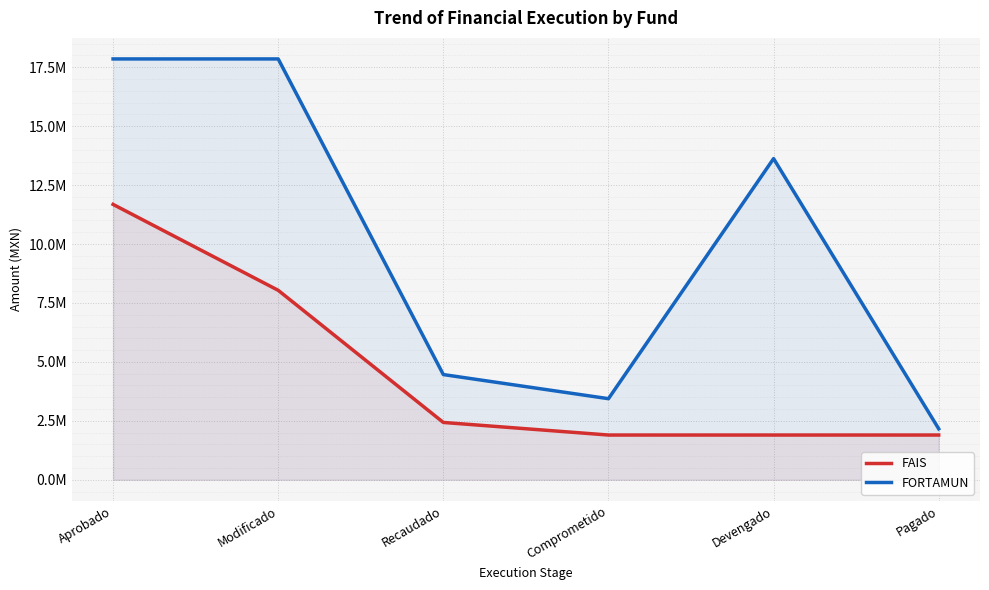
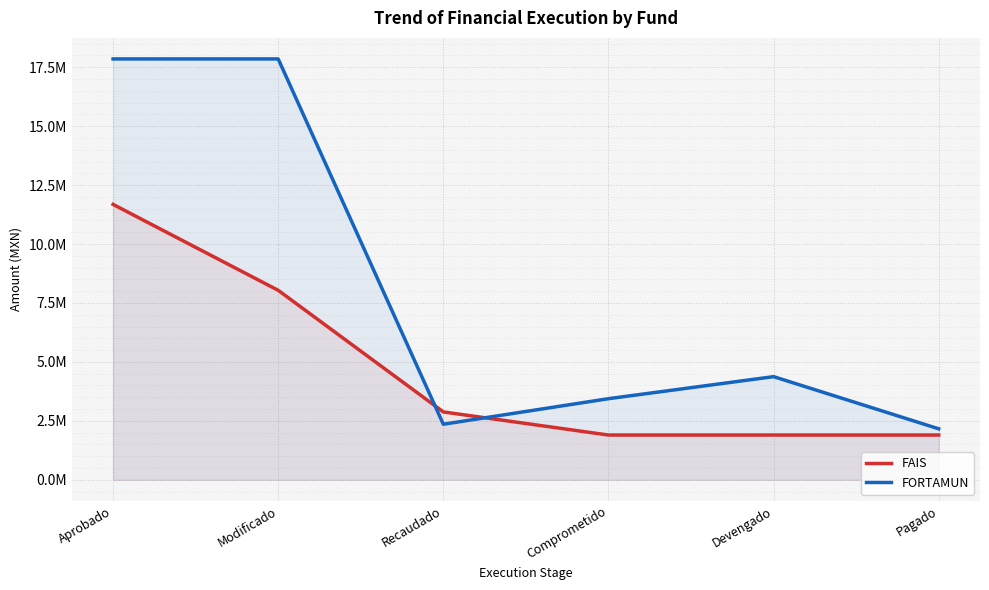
FAIS, Recaudado: 2400000 -> 2900000
FORTAMUN, Recaudado: 4500000 -> 2400000
FORTAMUN, Devengado: 13600000 -> 4400000
